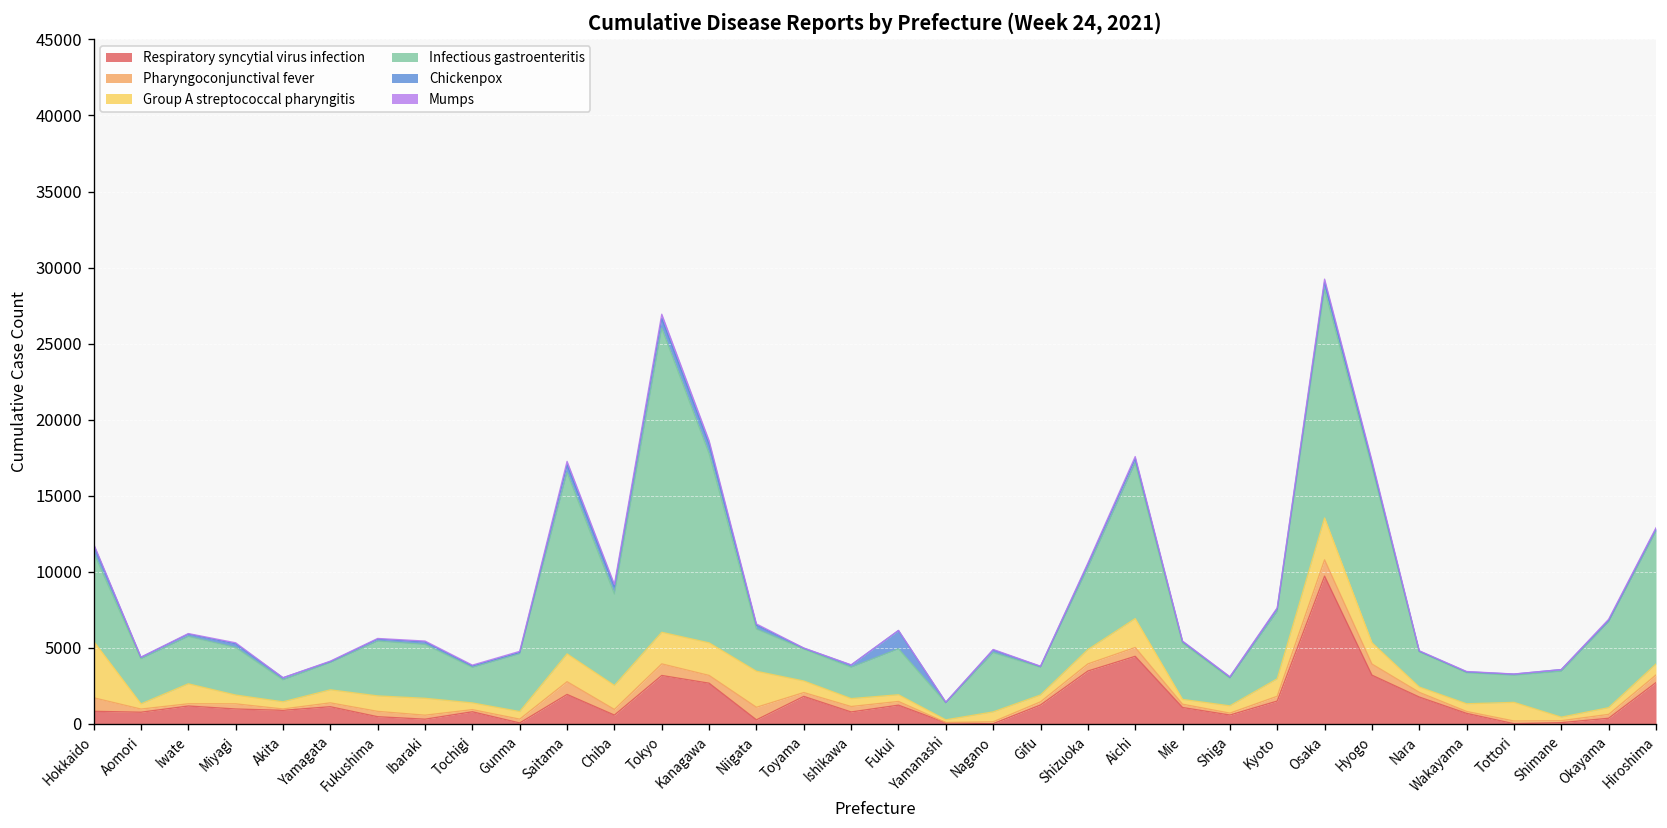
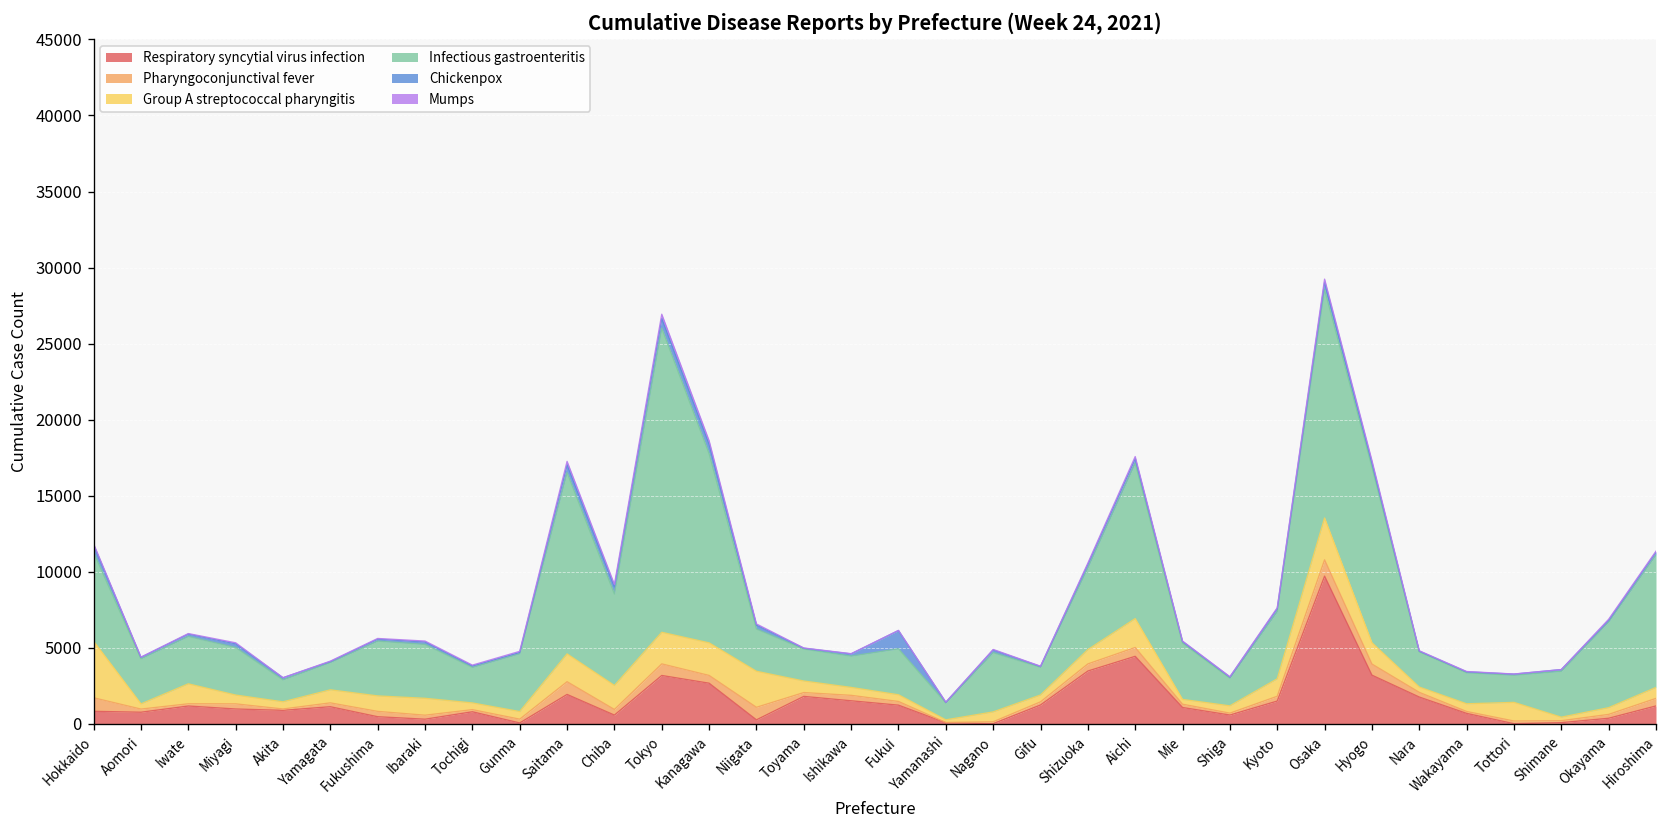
Respiratory syncytial virus infection, Ishikawa: 800 -> 1500
Respiratory syncytial virus infection, Hiroshima: 2700 -> 1200
